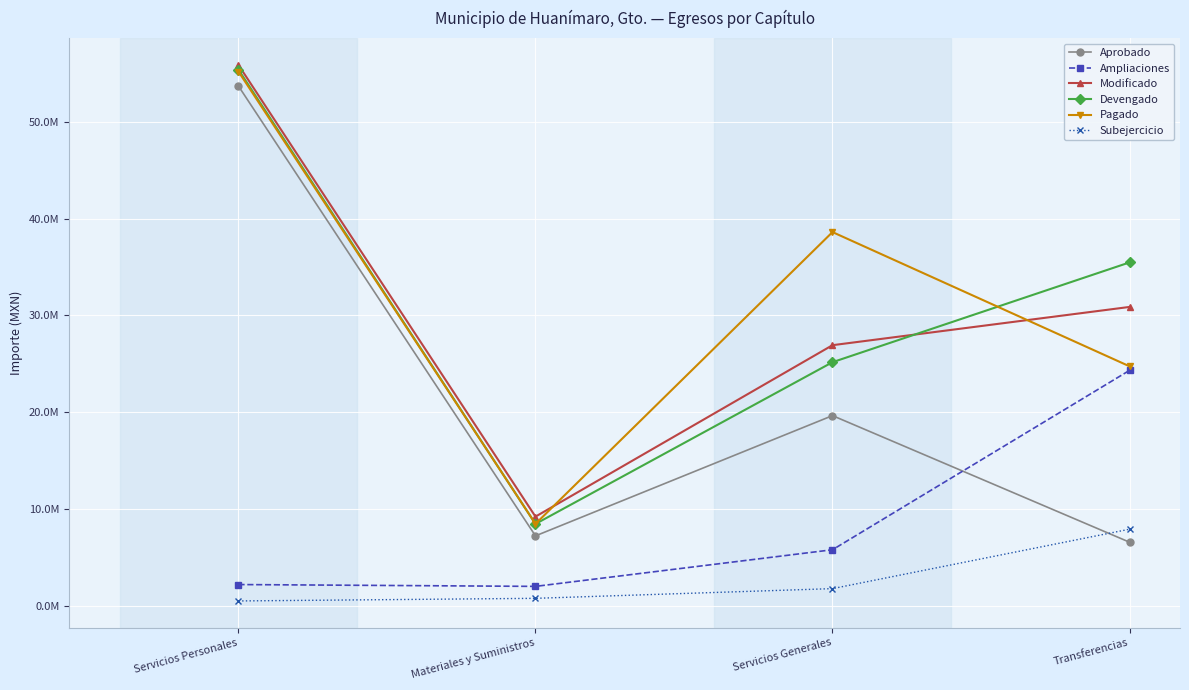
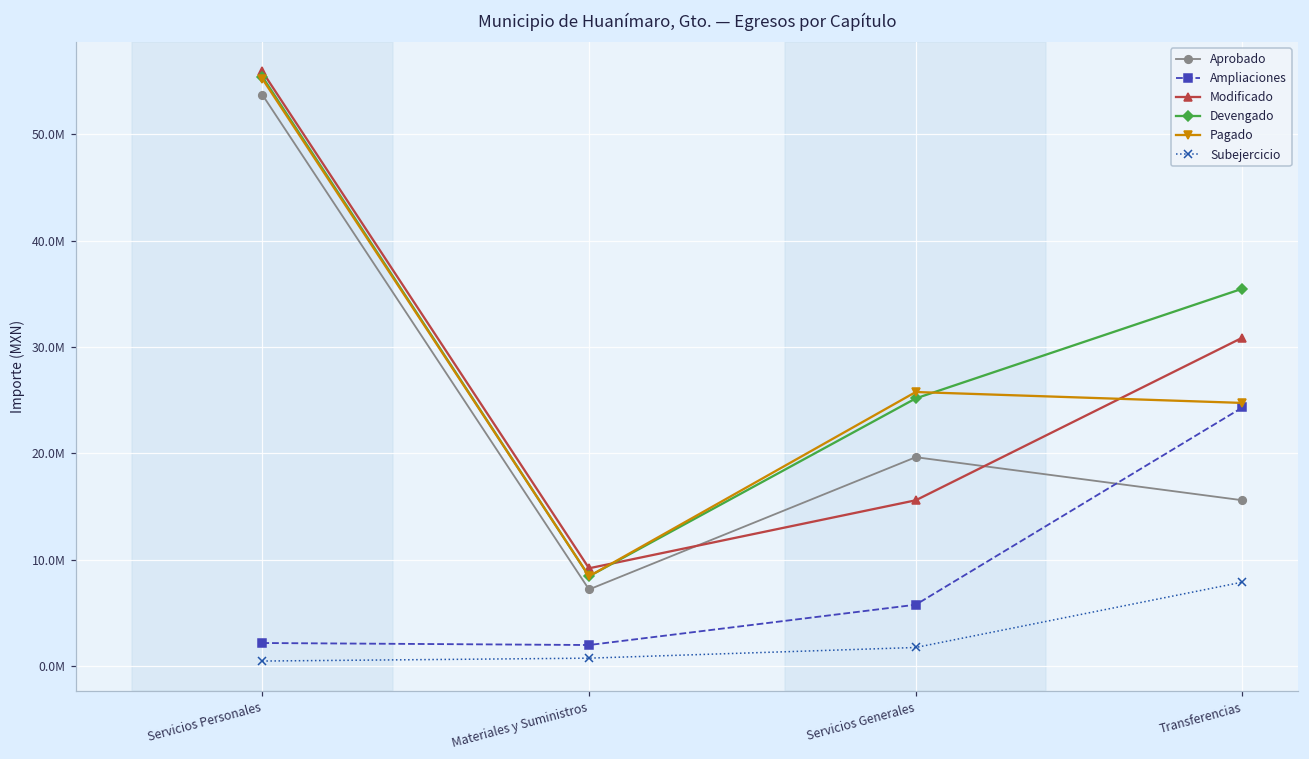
Modificado, Servicios Generales: 27000000 -> 16000000
Pagado, Servicios Generales: 39000000 -> 26000000
Aprobado, Transferencias: 7000000 -> 16000000
